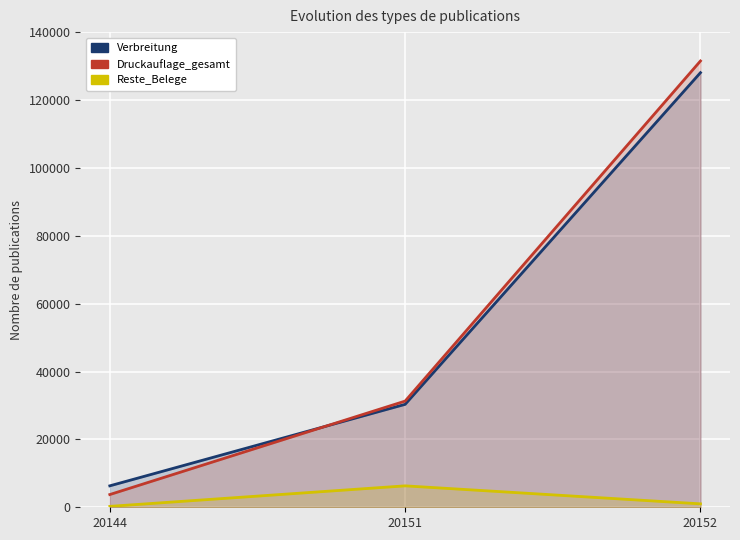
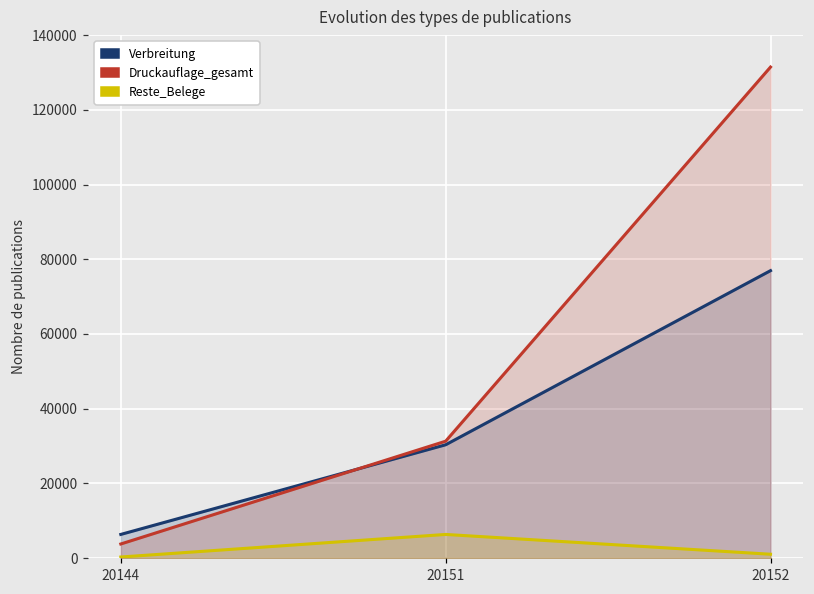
Verbreitung, 20152: 128000 -> 77000
